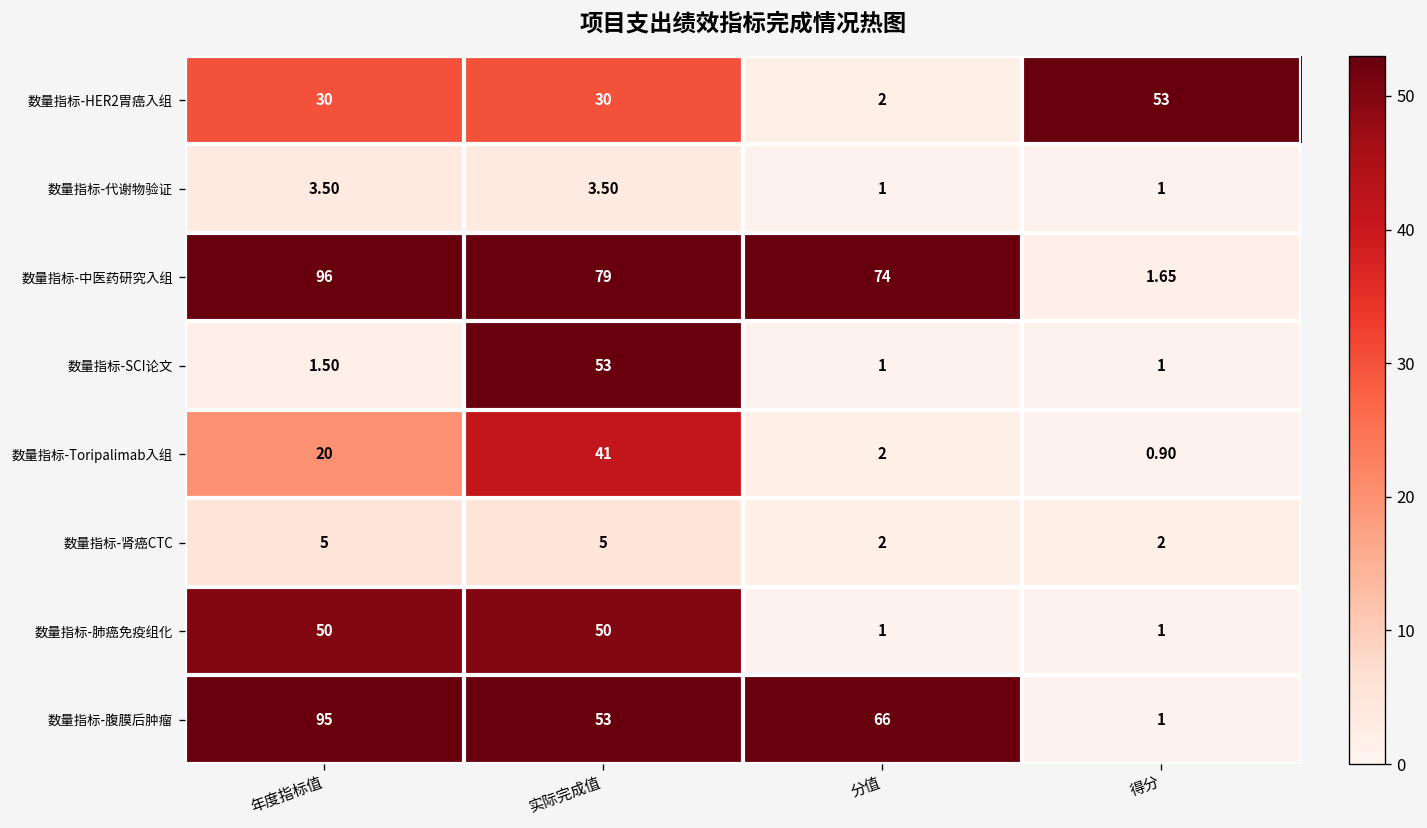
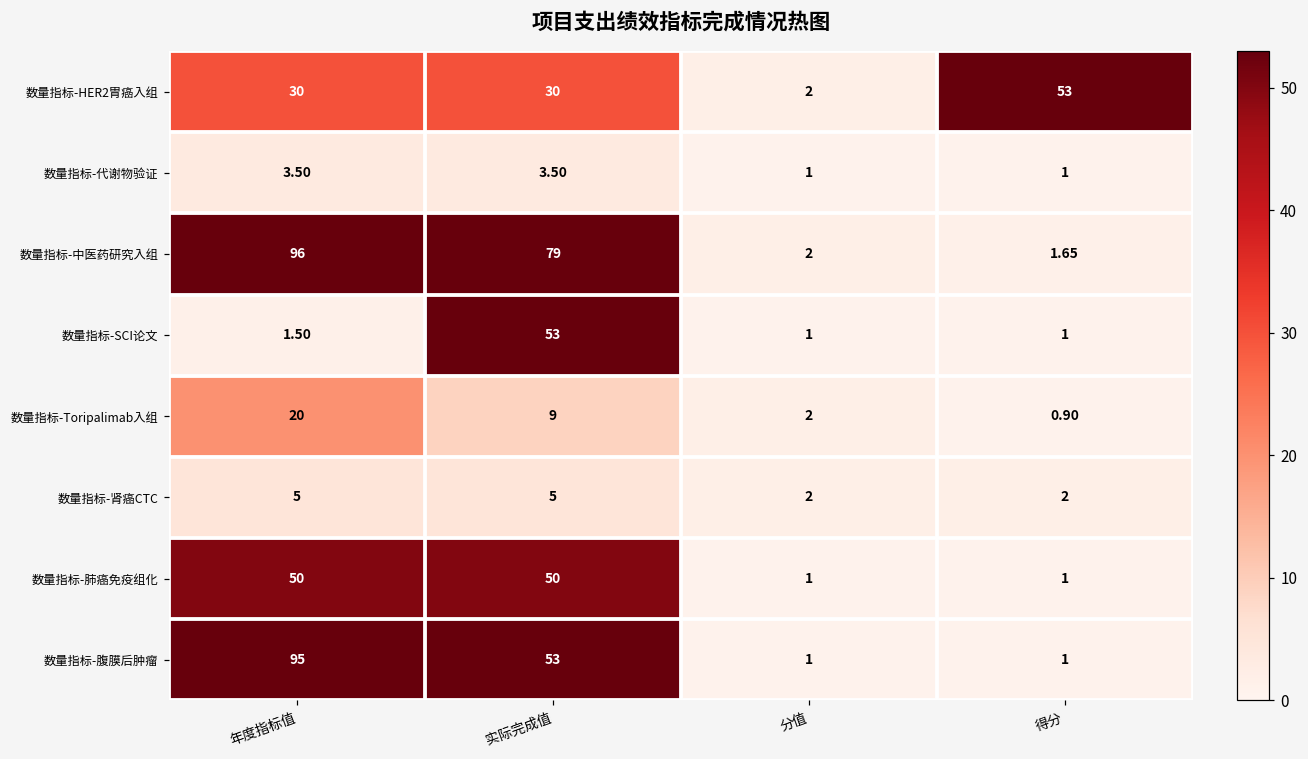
数量指标-中医药研究入组, 分值: 74 -> 2
数量指标-Toripalimab入组, 实际完成值: 41 -> 9
数量指标-腹膜后肿瘤, 分值: 66 -> 1
